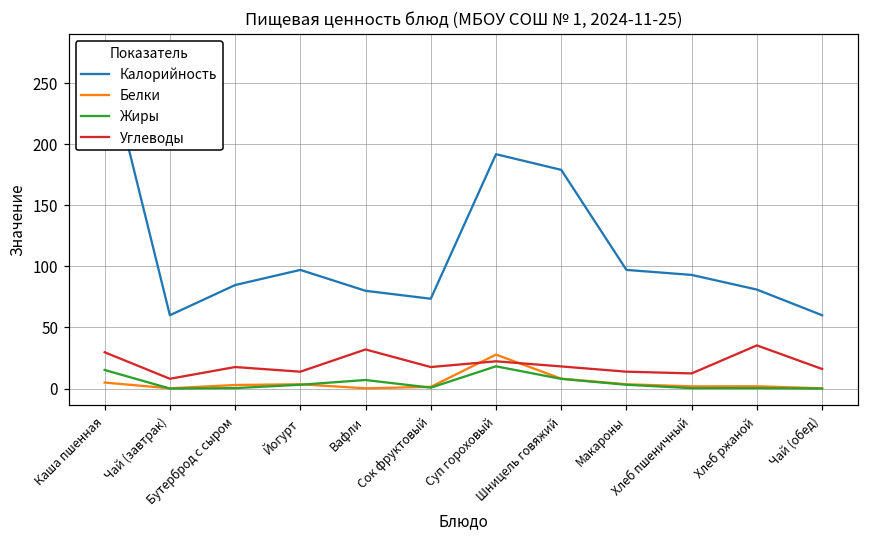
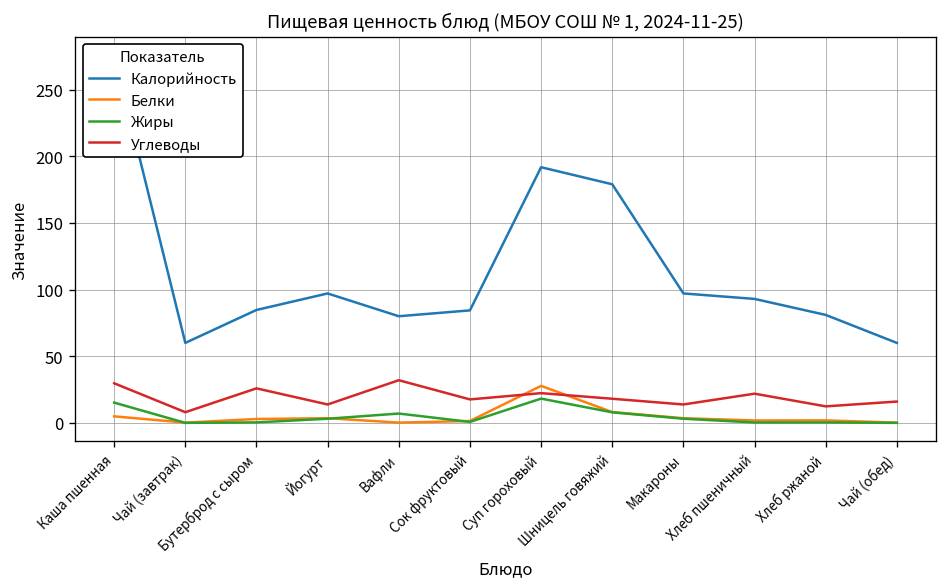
Углеводы, Бутерброд с сыром: 18 -> 26
Калорийность, Сок фруктовый: 74 -> 84
Углеводы, Хлеб пшеничный: 12 -> 22
Углеводы, Хлеб ржаной: 35 -> 12
